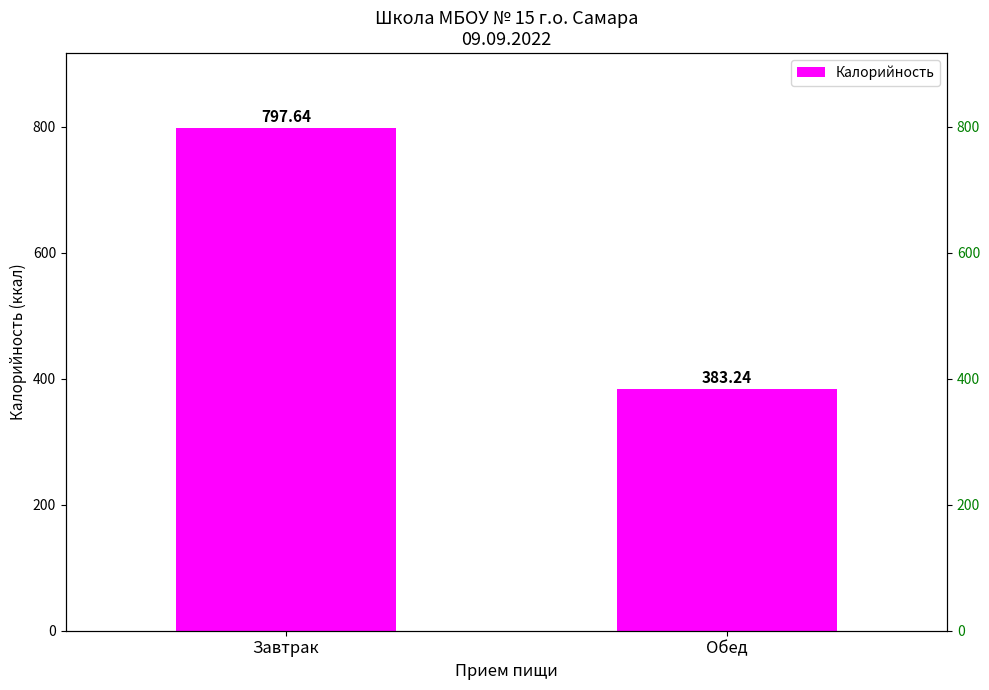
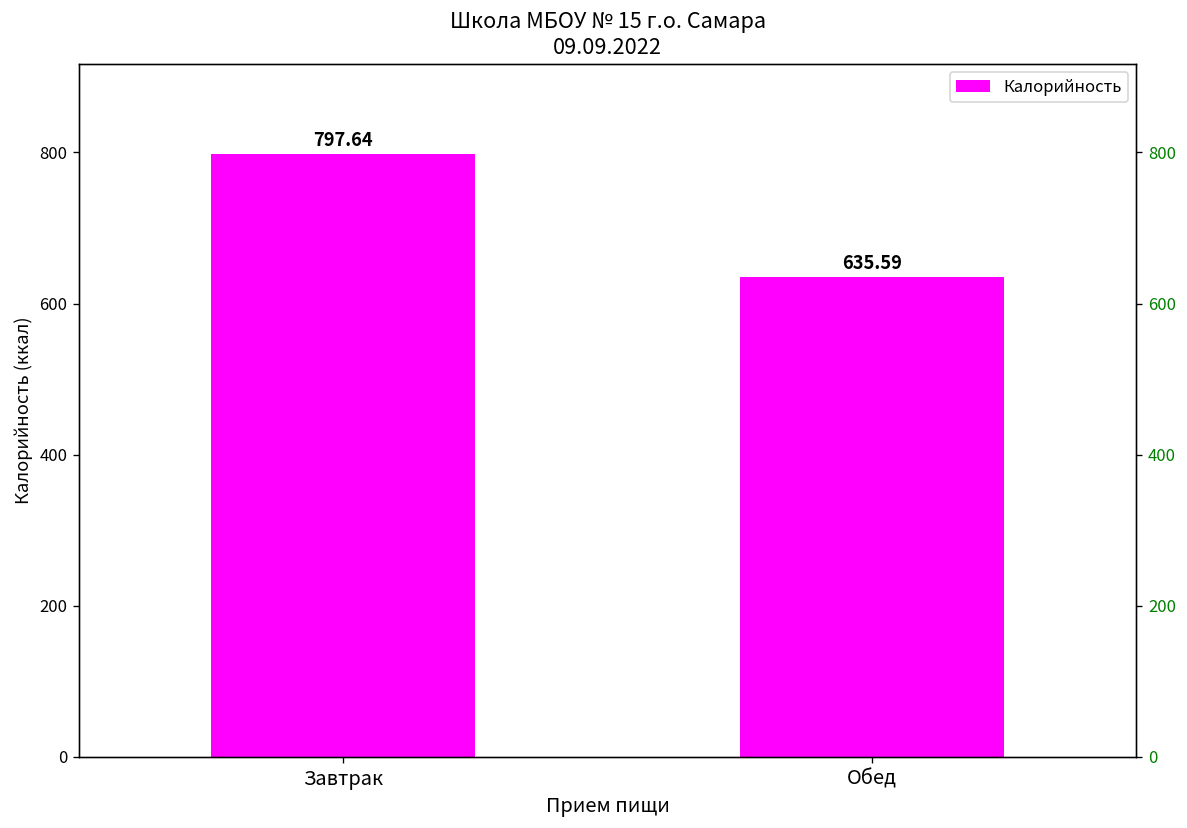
Обед: 383.24 -> 635.59
